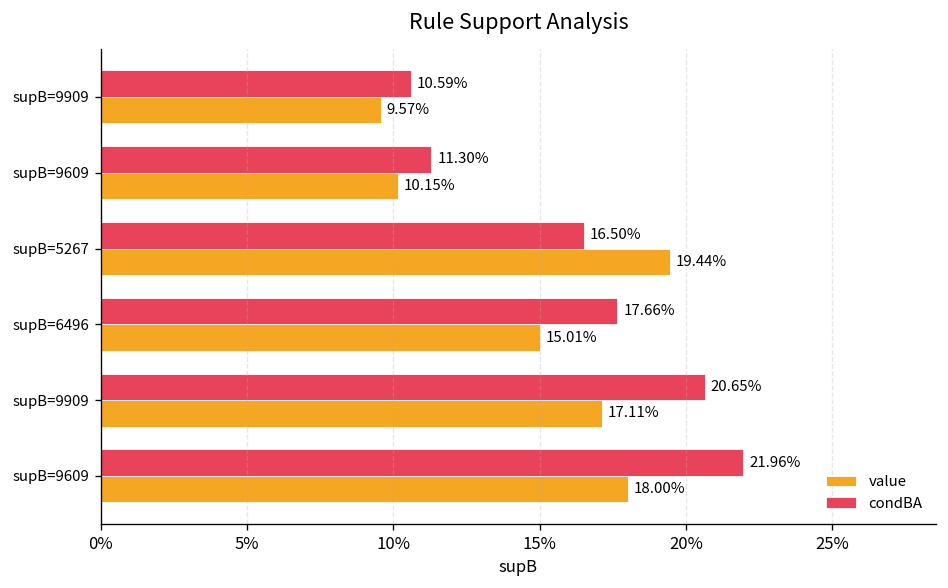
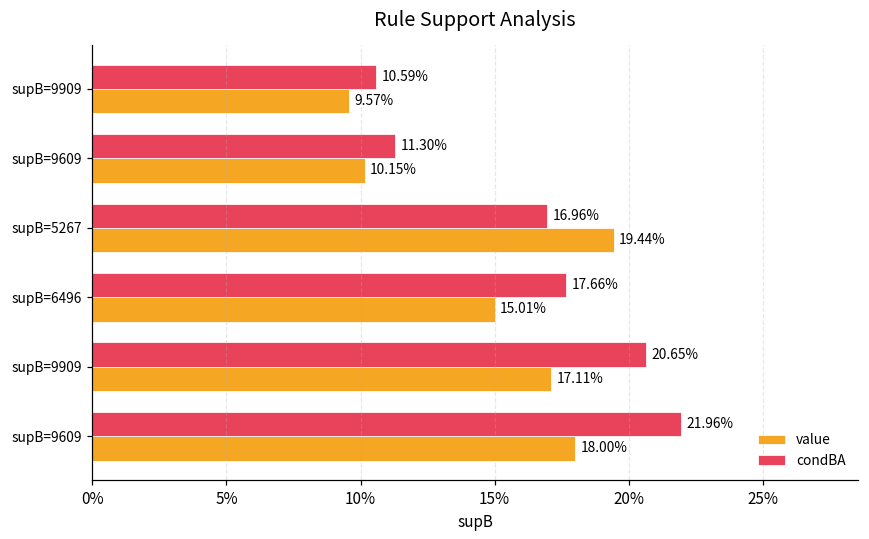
condBA, supB=5267: 16.50% -> 16.96%
